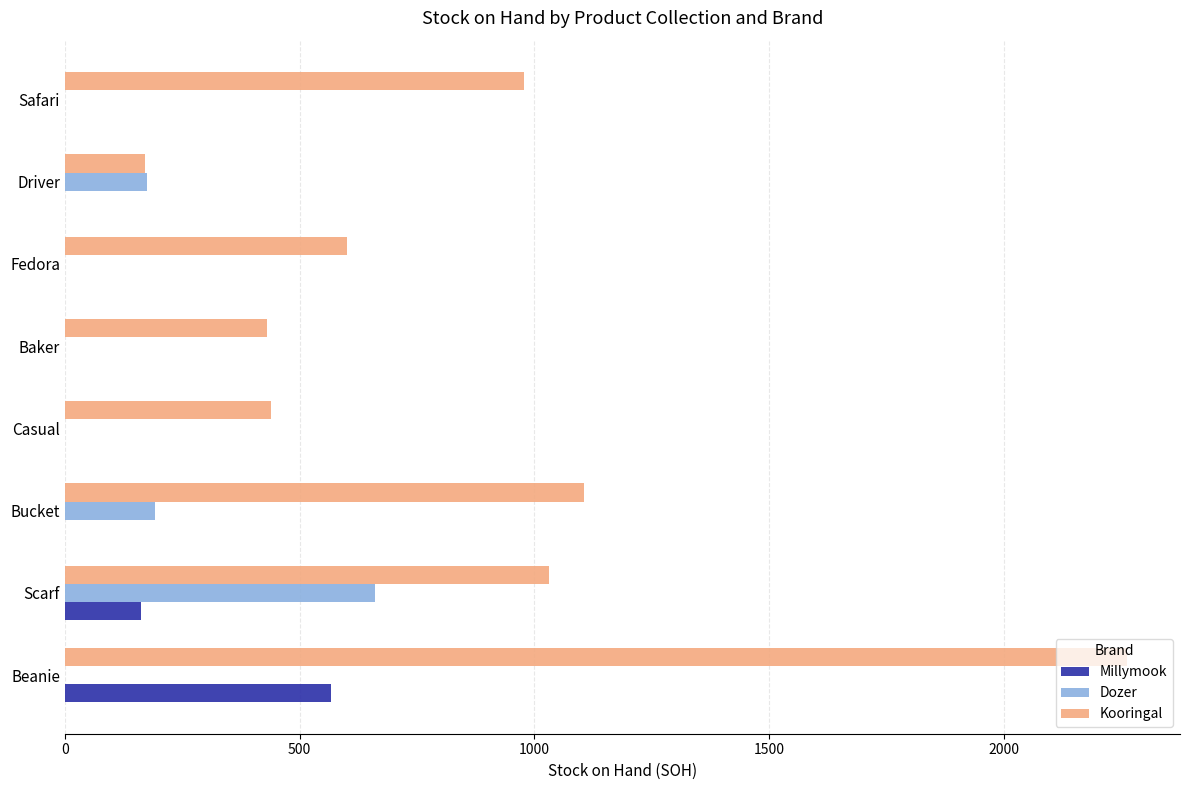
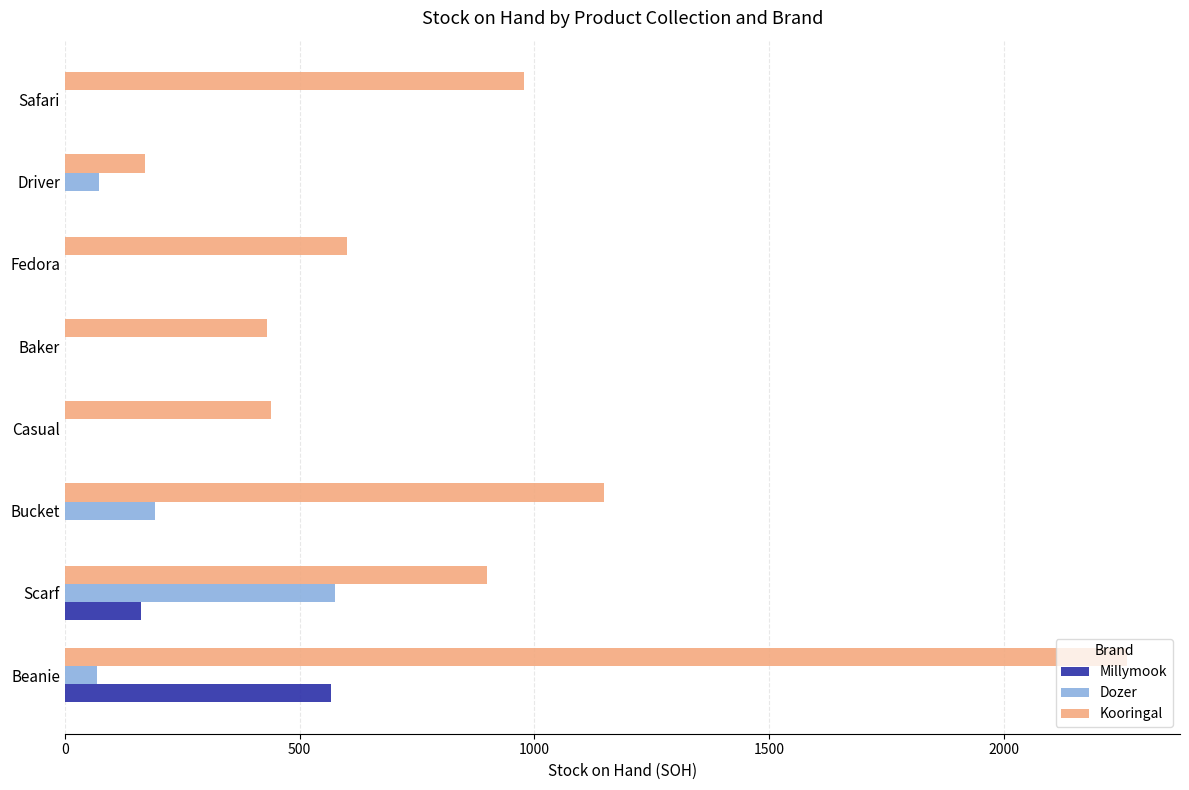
Dozer, Driver: 180 -> 70
Kooringal, Bucket: 1110 -> 1150
Kooringal, Scarf: 1030 -> 900
Dozer, Scarf: 660 -> 580
Dozer, Beanie: 0 -> 70
